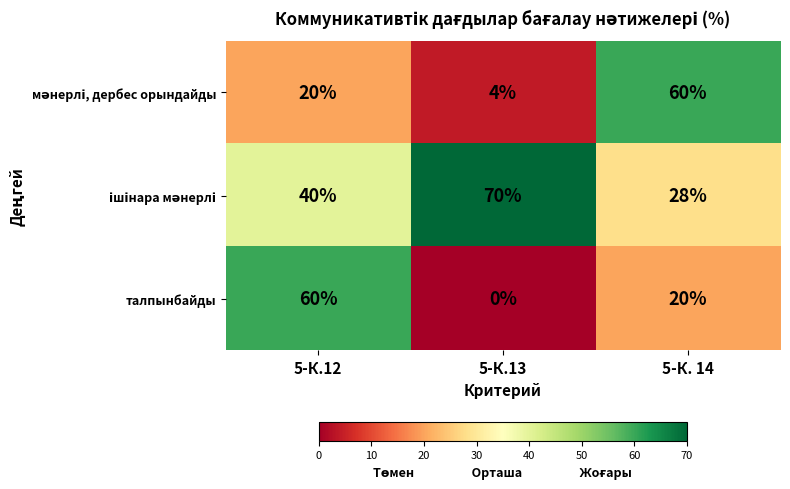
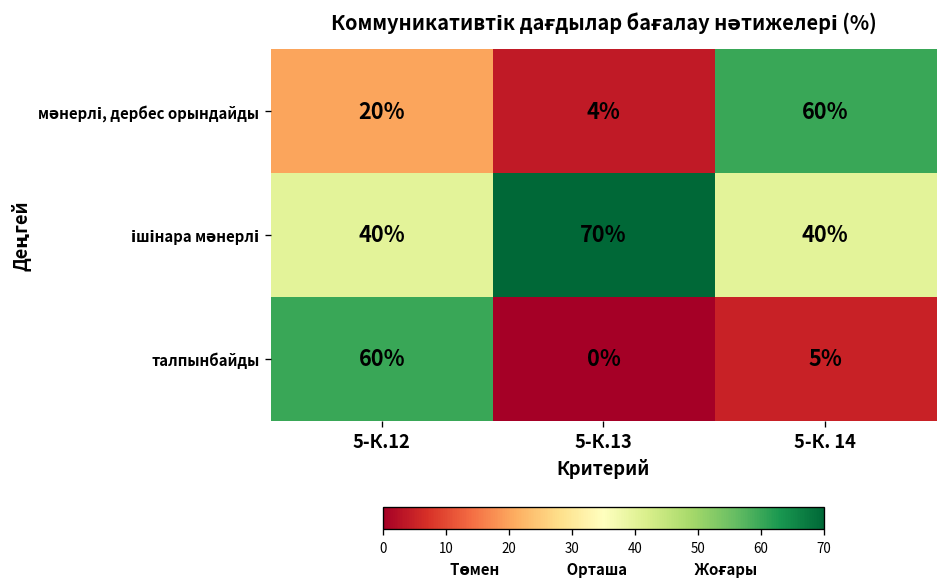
ішінара мәнерлі, 5-К. 14: 28% -> 40%
талпынбайды, 5-К. 14: 20% -> 5%
